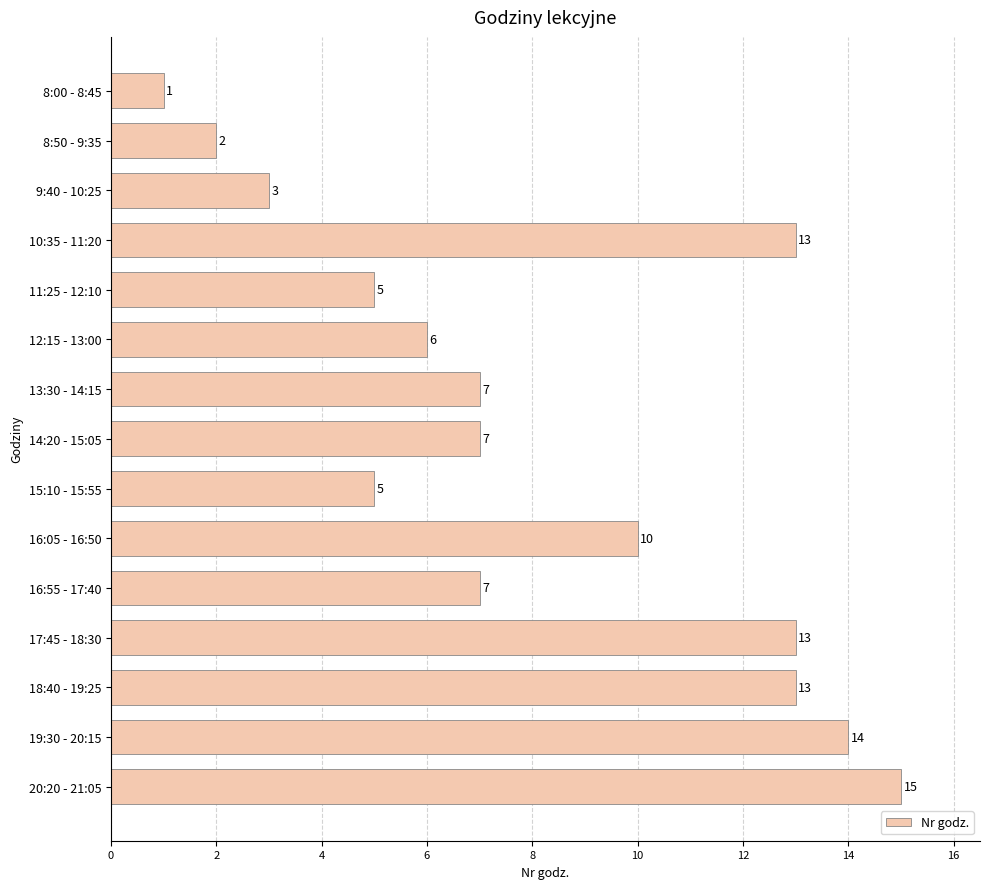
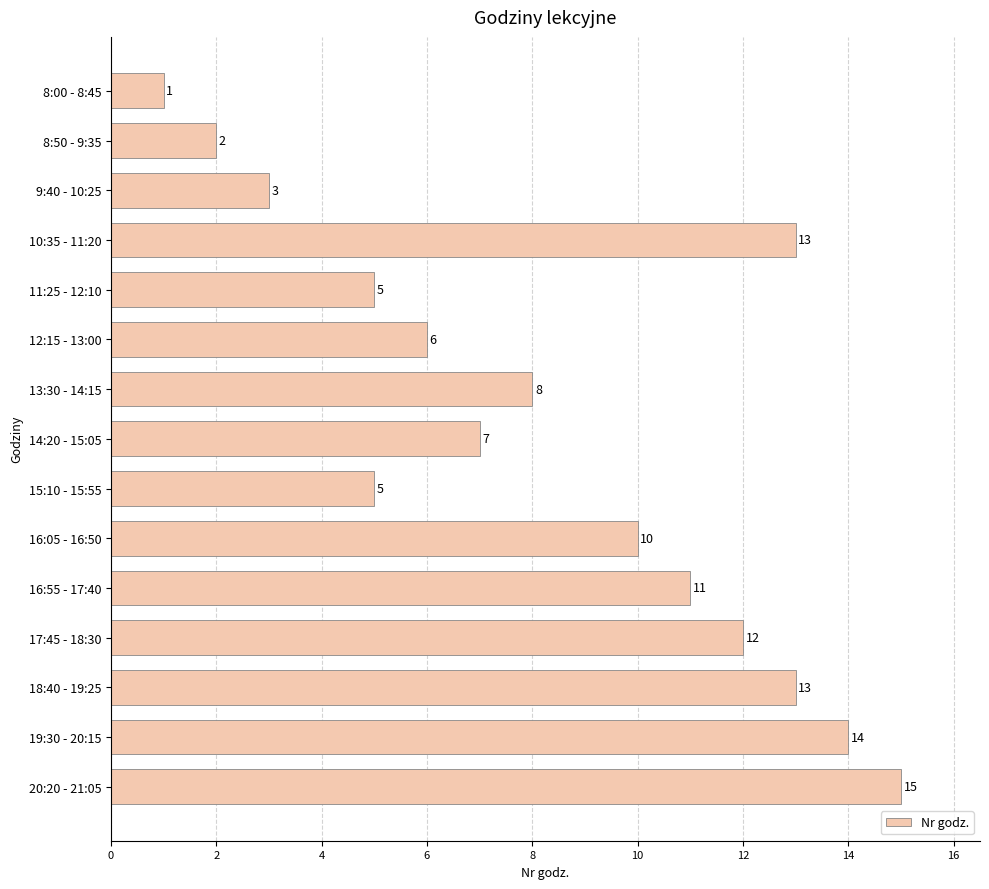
13:30 - 14:15: 7 -> 8
16:55 - 17:40: 7 -> 11
17:45 - 18:30: 13 -> 12
